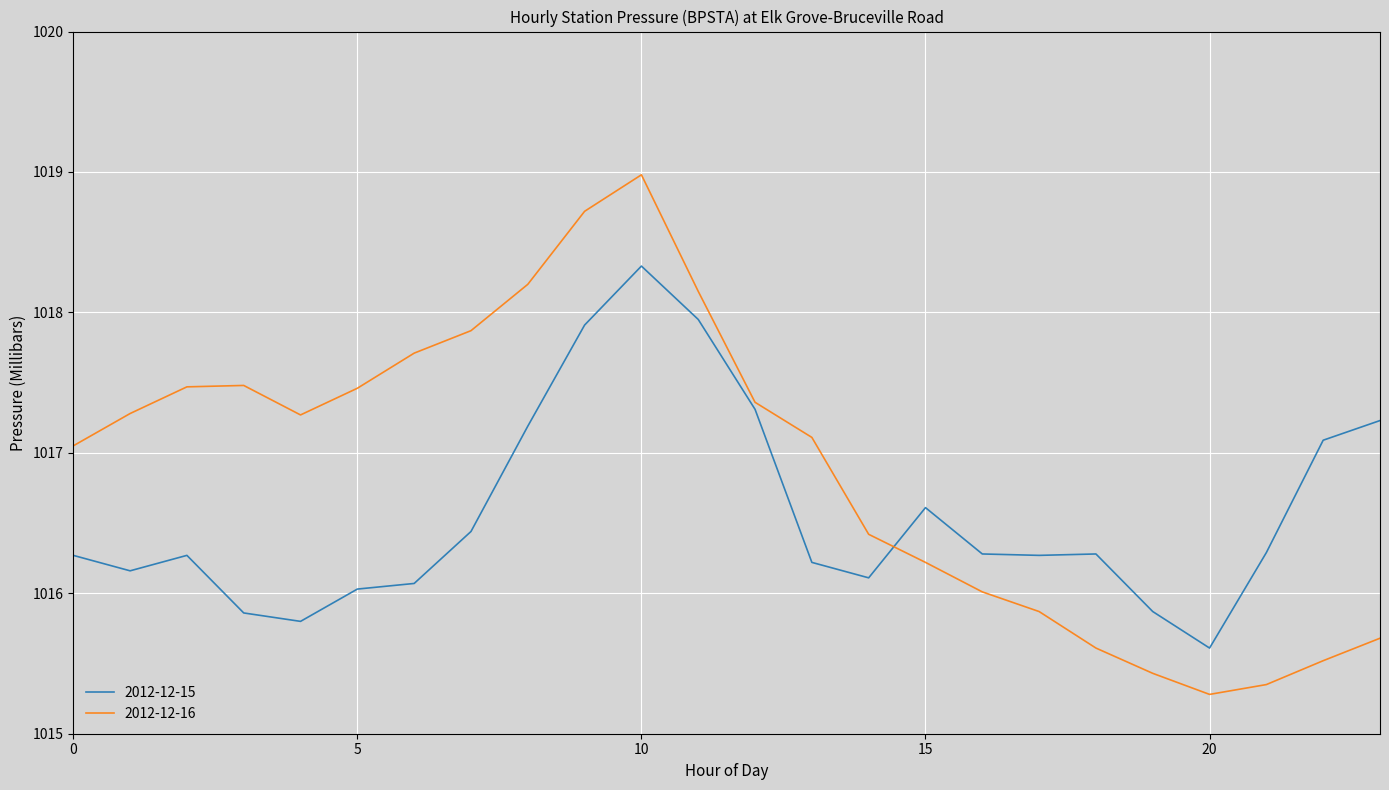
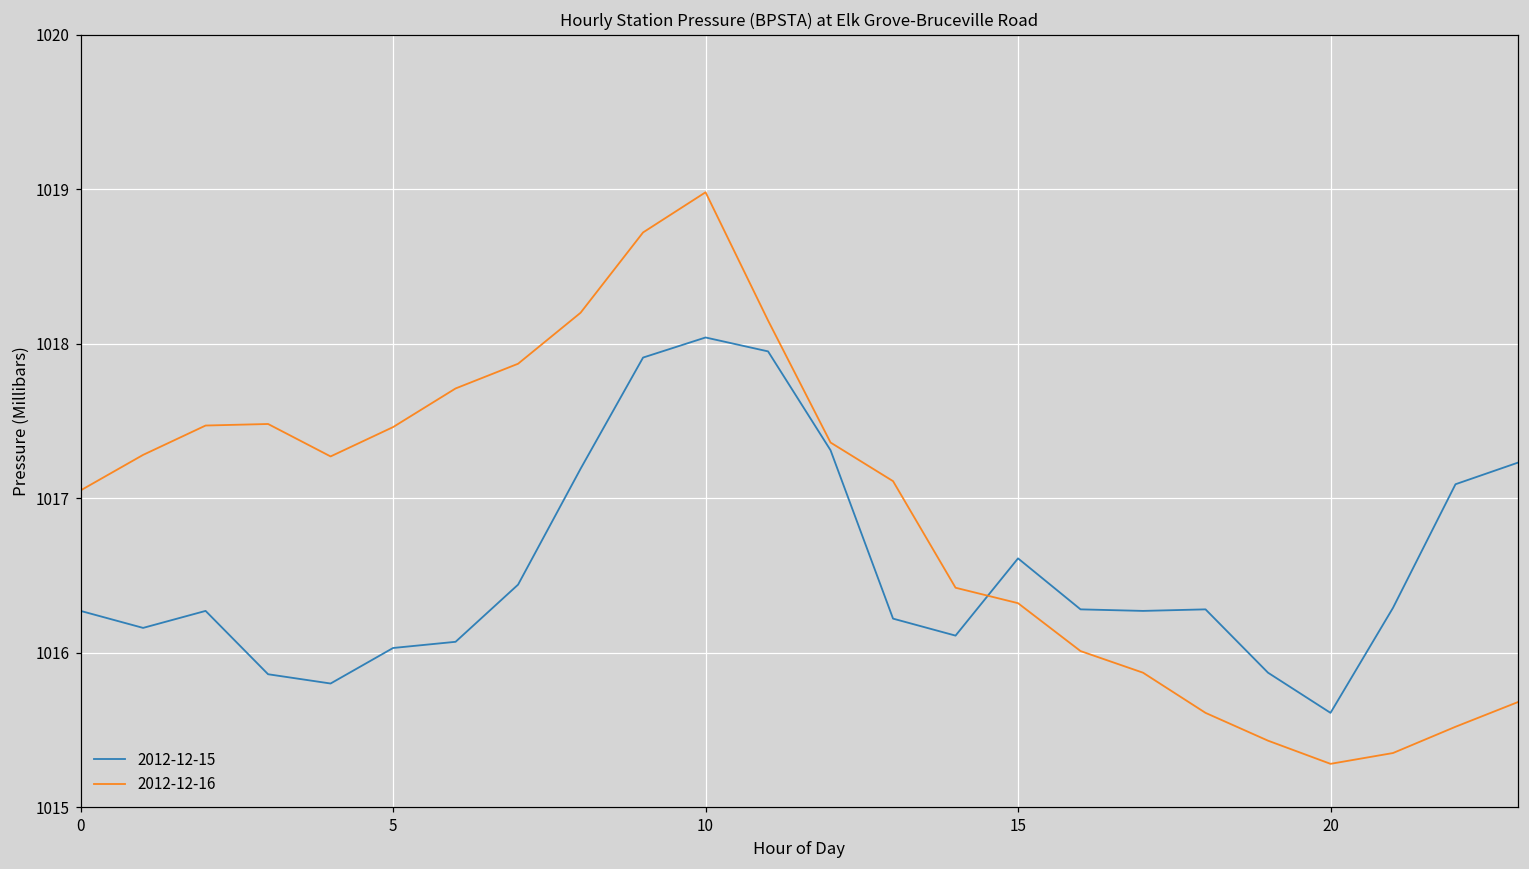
2012-12-15, 10: 1018.33 -> 1018.04
2012-12-16, 15: 1016.22 -> 1016.32
